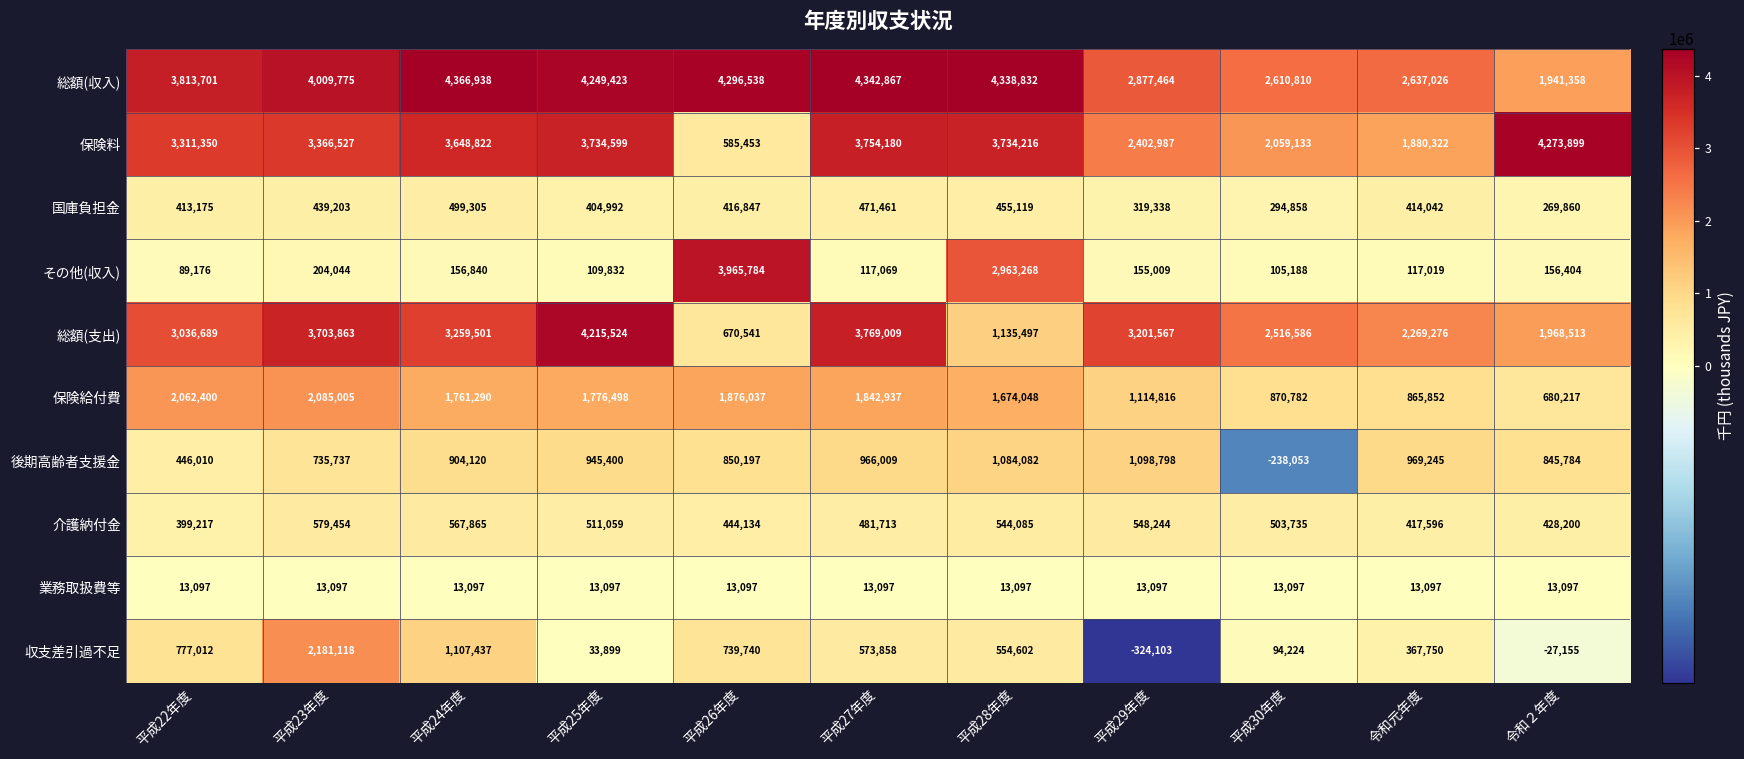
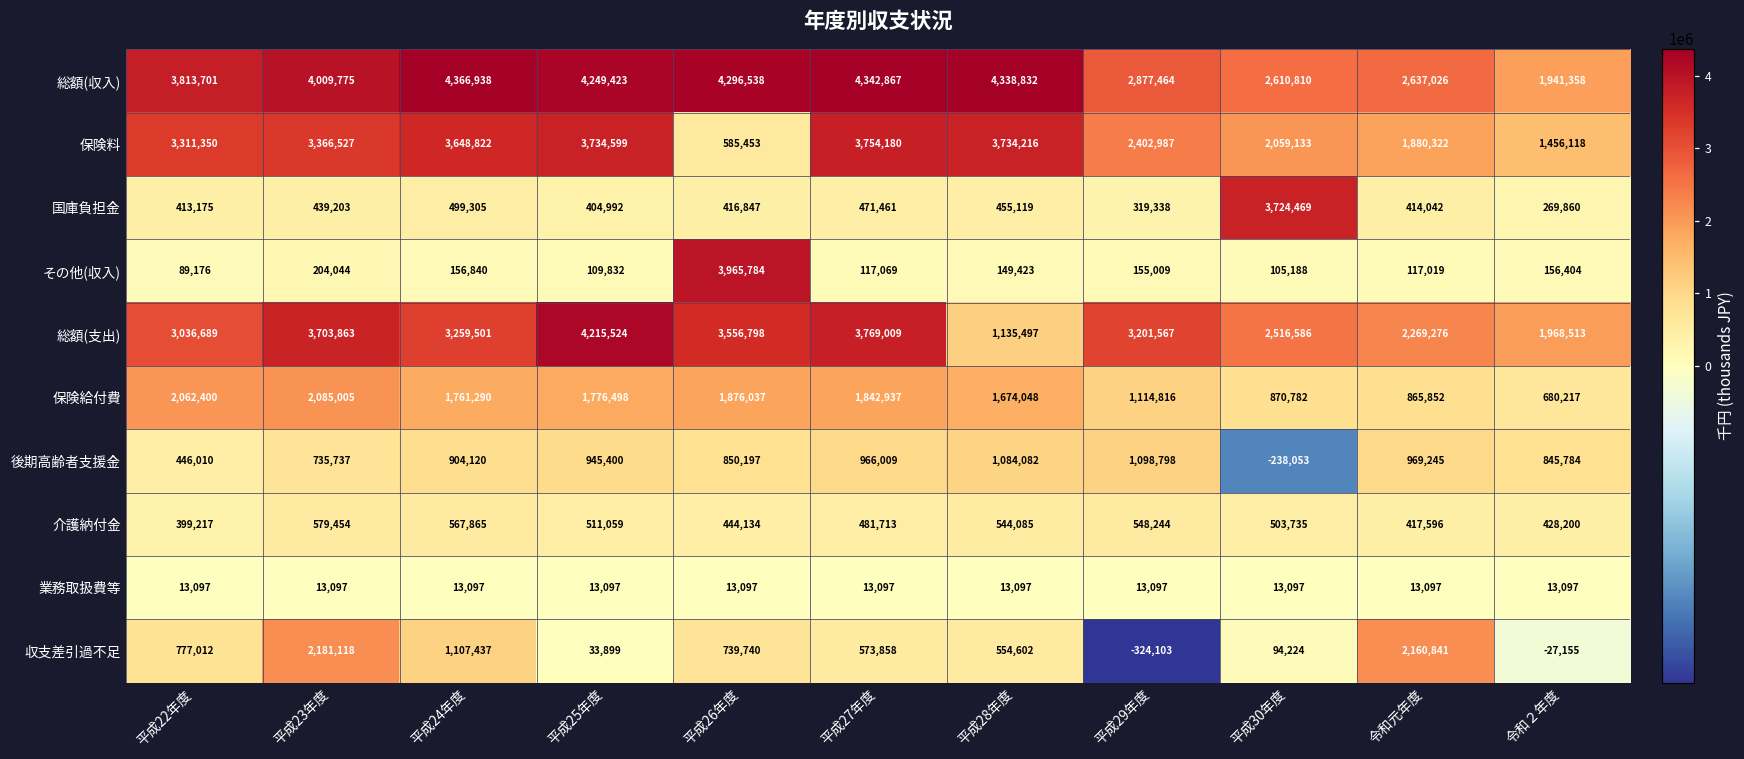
保険料, 令和２年度: 4,273,899 -> 1,456,118
国庫負担金, 平成30年度: 294,858 -> 3,724,469
その他(収入), 平成28年度: 2,963,268 -> 149,423
総額(支出), 平成26年度: 670,541 -> 3,556,798
収支差引過不足, 令和元年度: 367,750 -> 2,160,841
